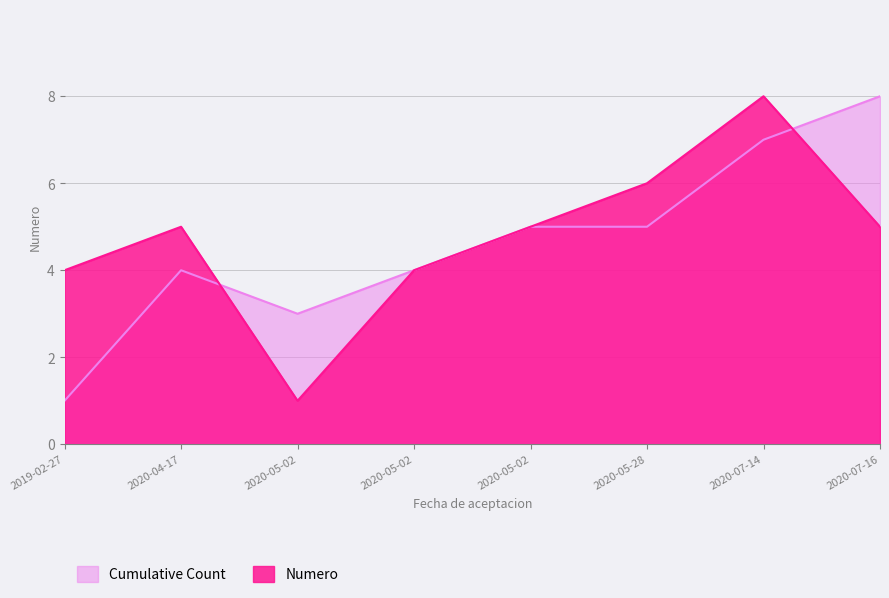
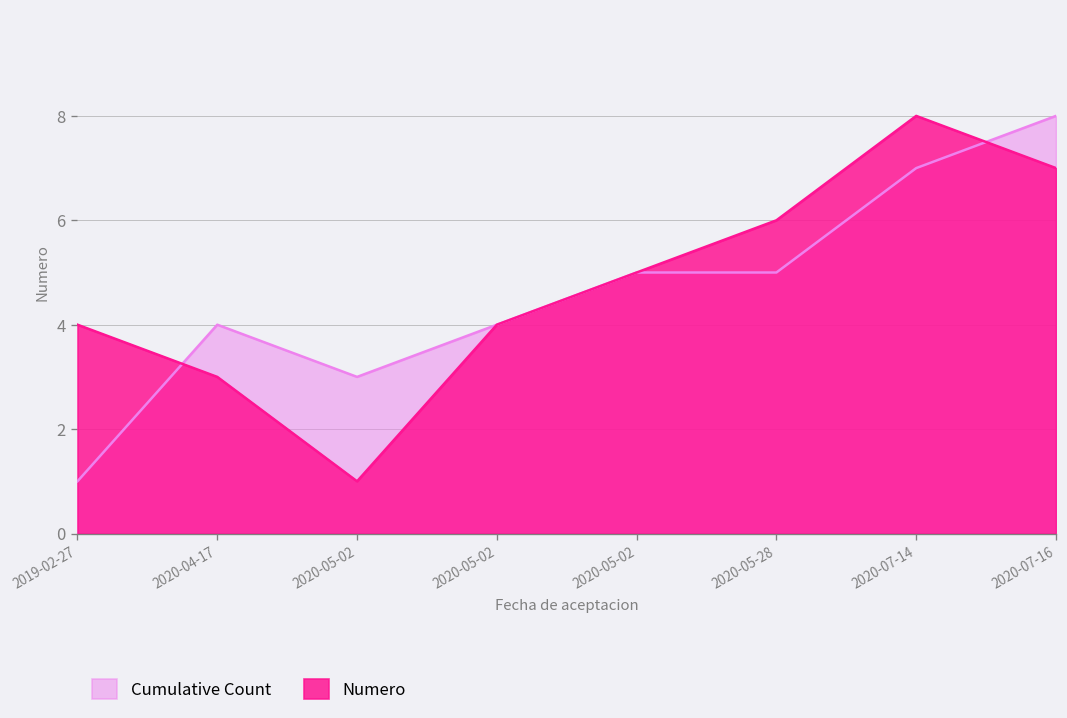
Numero, 2020-04-17: 5 -> 3
Numero, 2020-07-16: 5 -> 7
